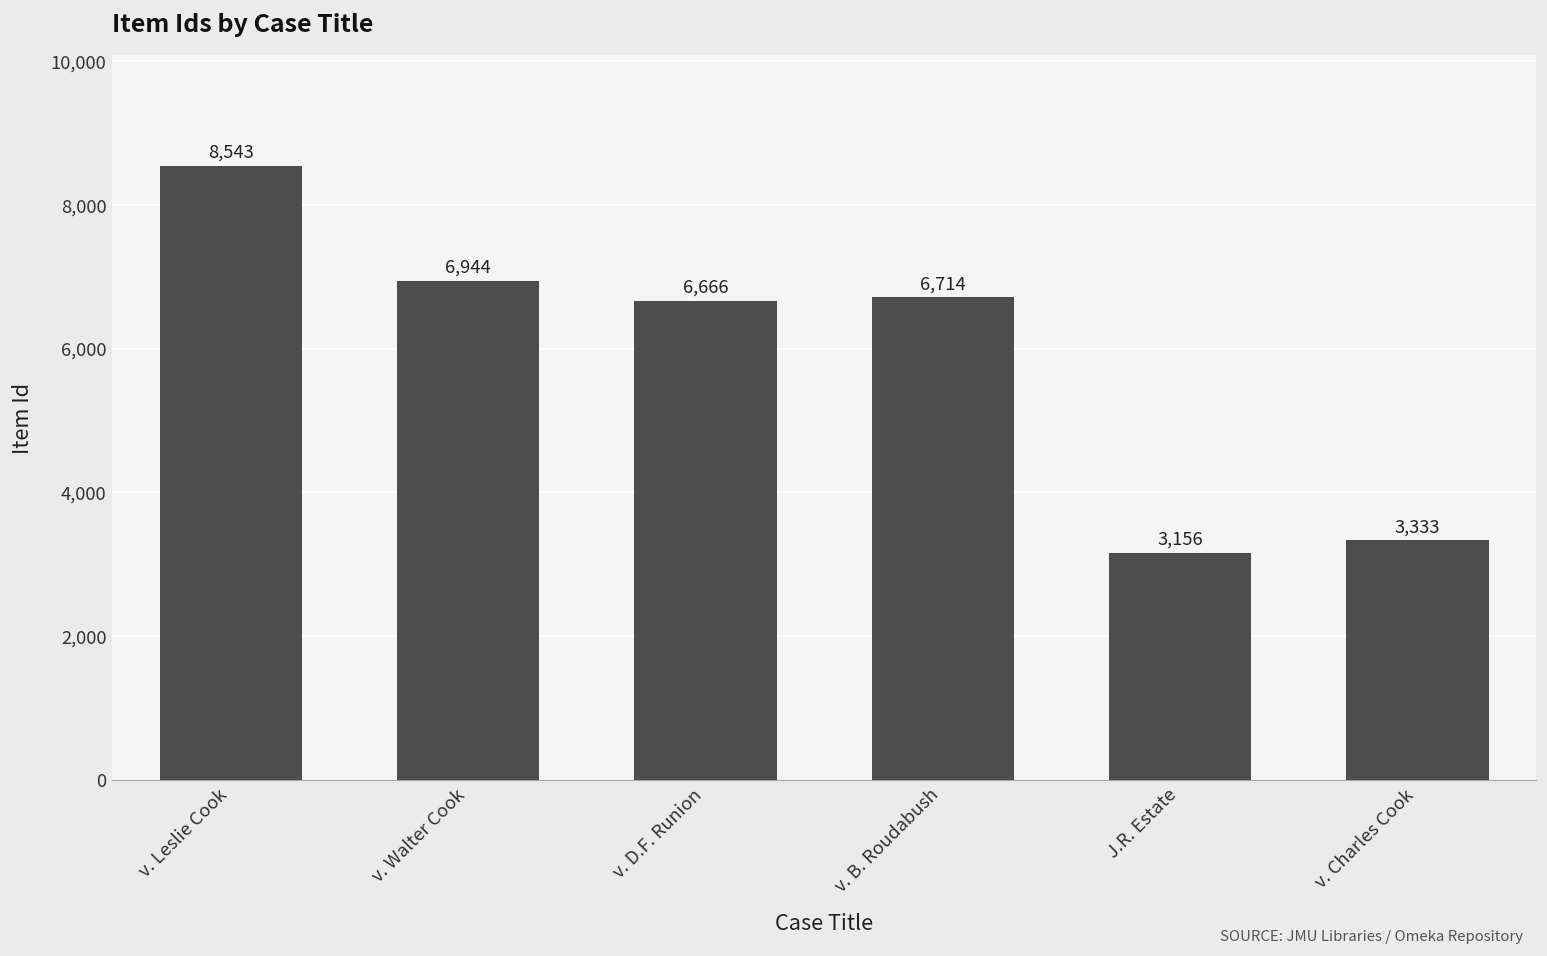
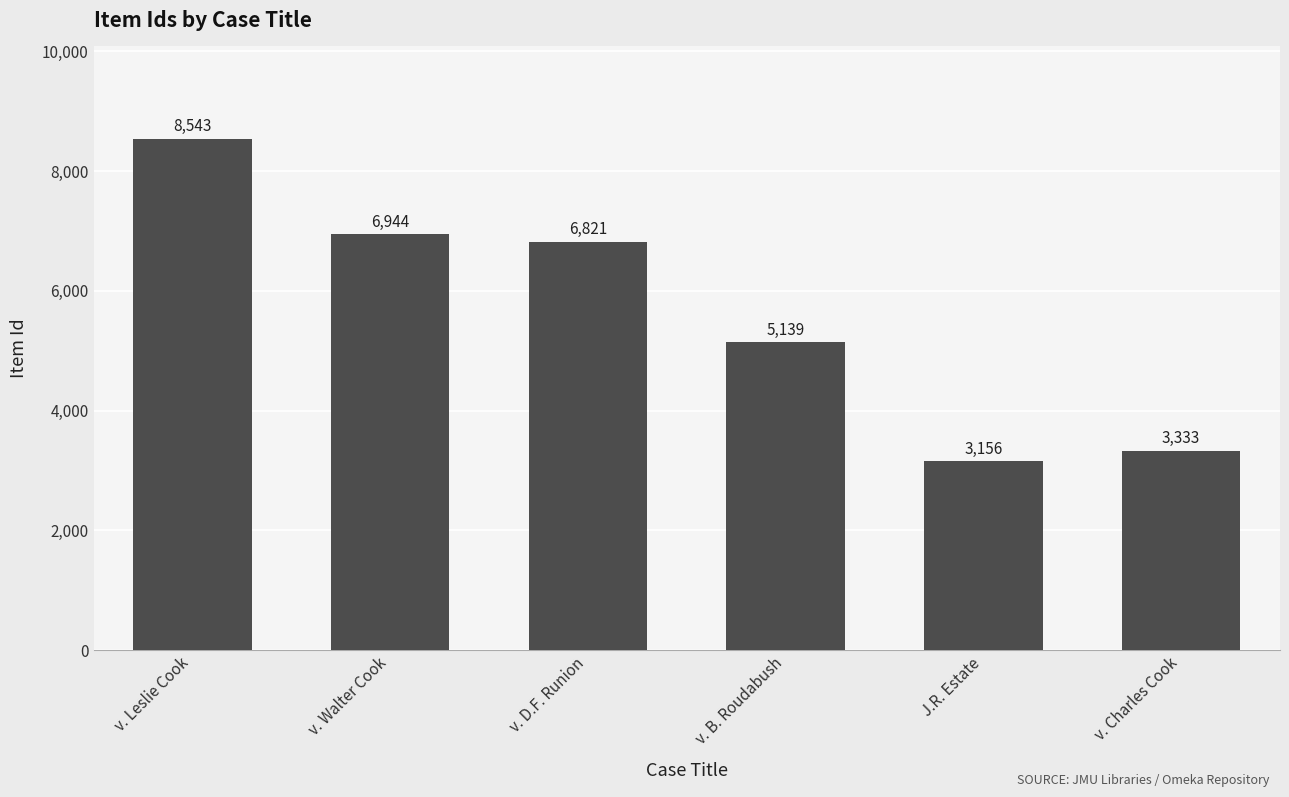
v. D.F. Runion: 6,666 -> 6,821
v. B. Roudabush: 6,714 -> 5,139
